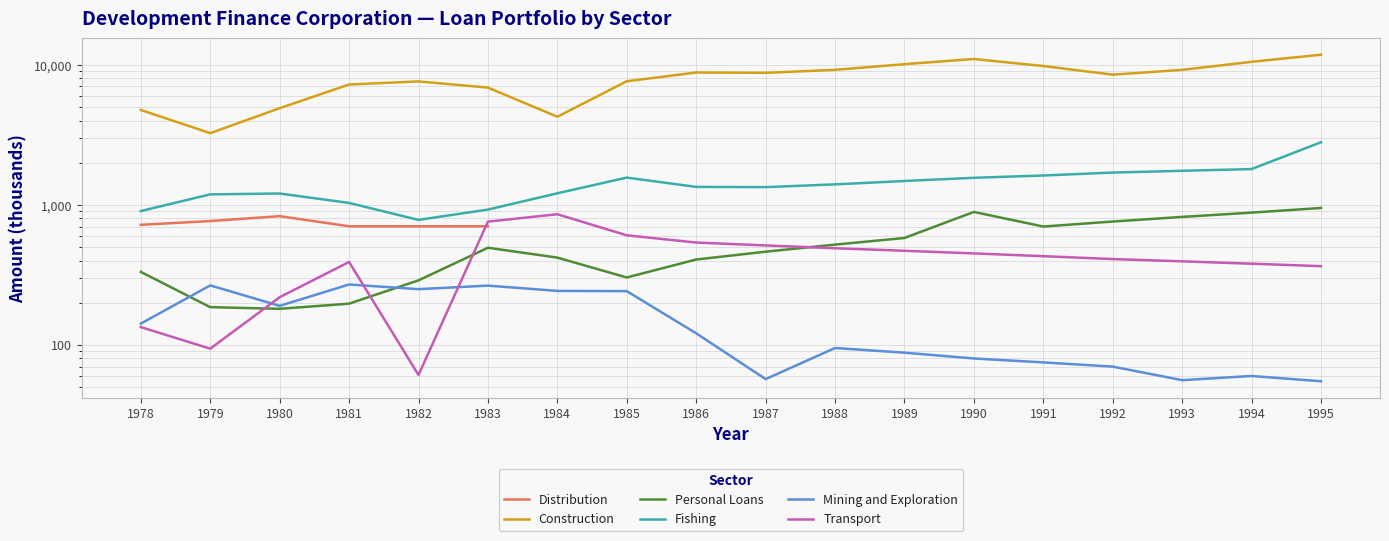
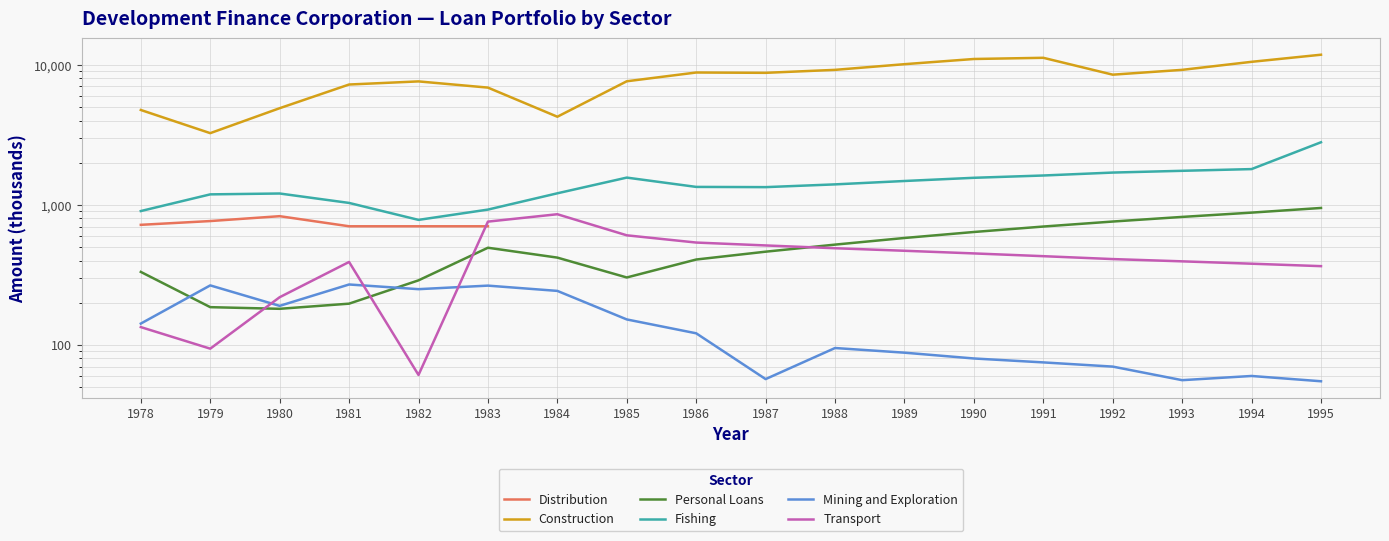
Mining and Exploration, 1985: 240 -> 150
Personal Loans, 1990: 900 -> 600
Construction, 1991: 10,000 -> 11,000
